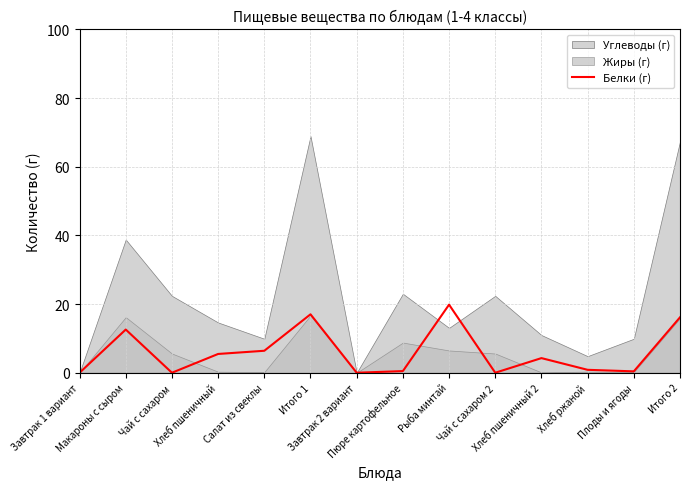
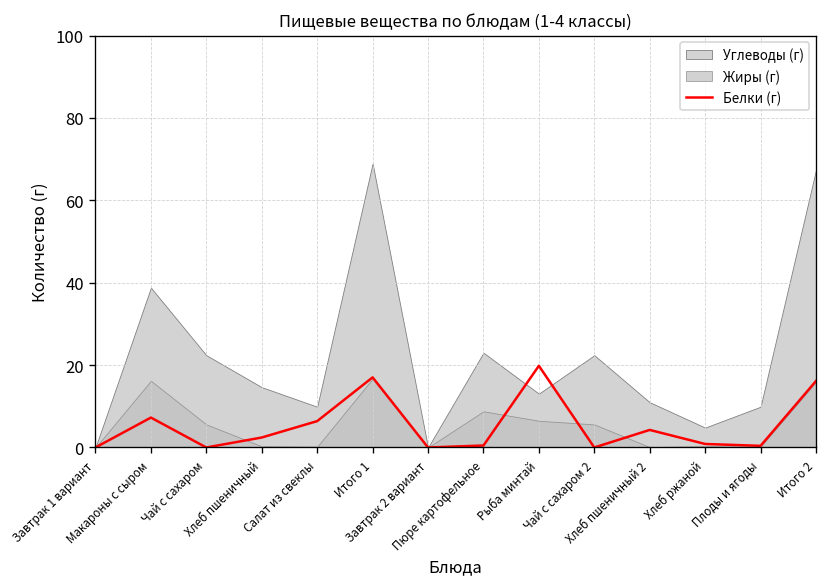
Белки (г), Макароны с сыром: 13 -> 7
Белки (г), Хлеб пшеничный: 5 -> 2
